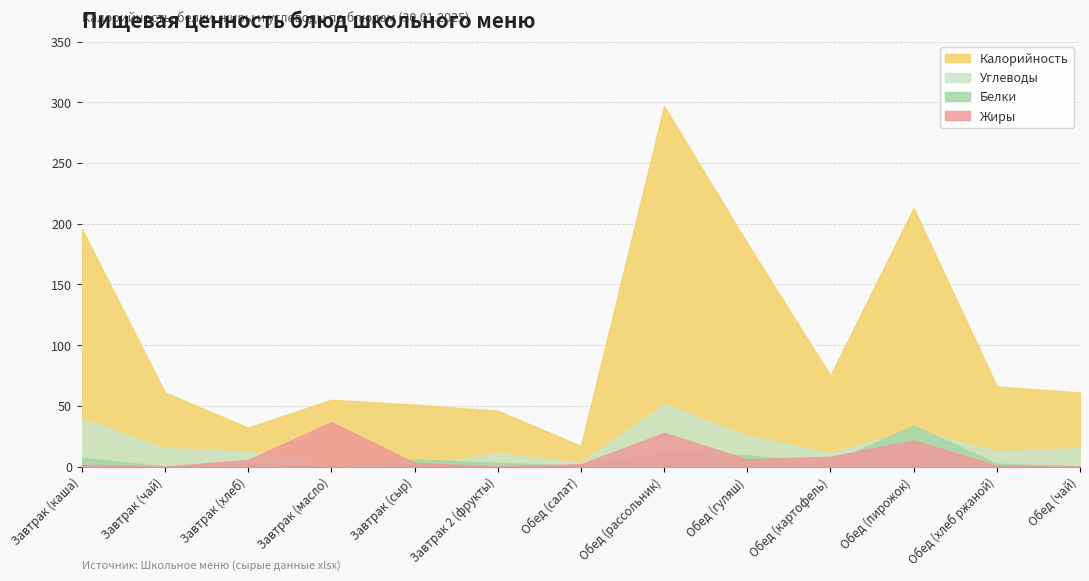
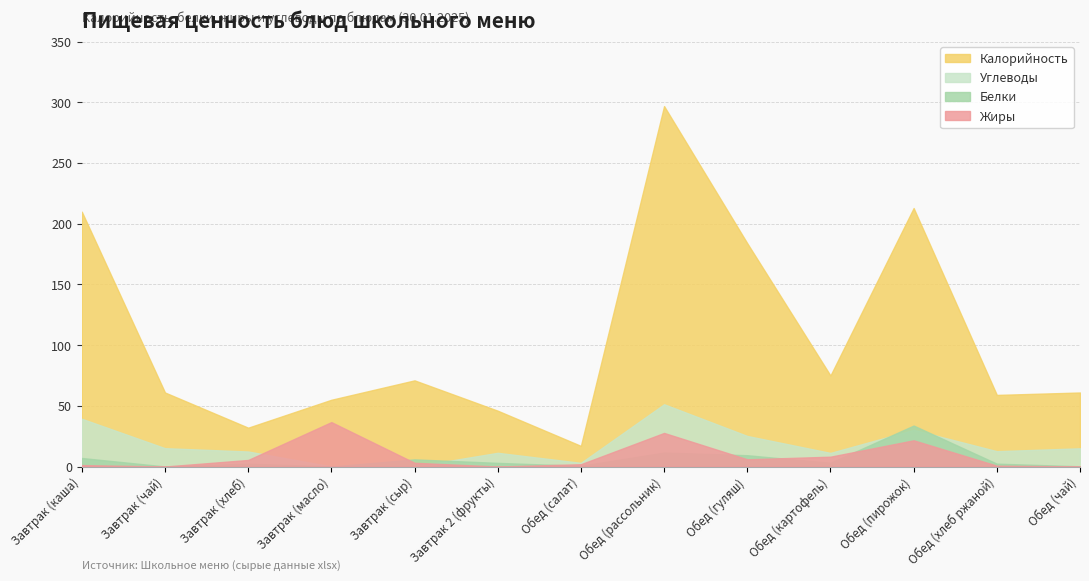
Калорийность, Завтрак (каша): 196 -> 210
Калорийность, Завтрак (сыр): 51 -> 71
Калорийность, Обед (хлеб ржаной): 66 -> 59
